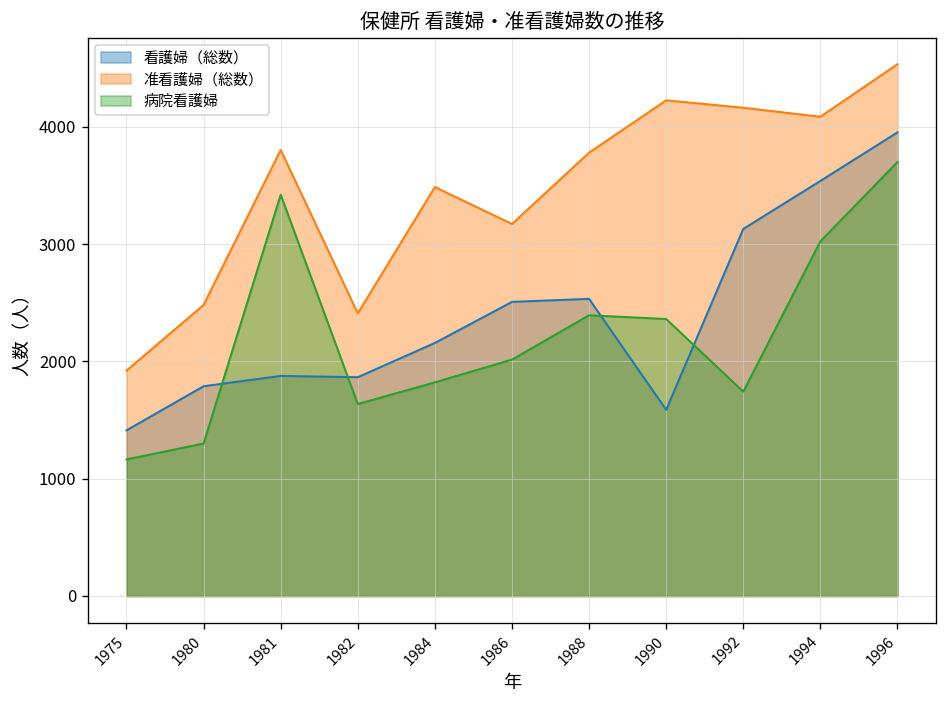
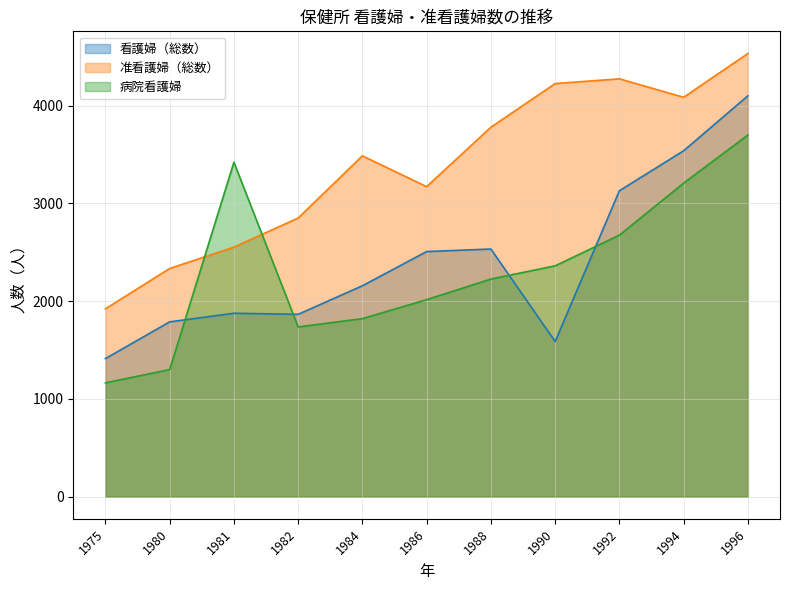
准看護婦（総数）, 1980: 2500 -> 2300
准看護婦（総数）, 1981: 3800 -> 2600
准看護婦（総数）, 1982: 2400 -> 2900
病院看護婦, 1982: 1600 -> 1700
病院看護婦, 1988: 2400 -> 2200
准看護婦（総数）, 1992: 4200 -> 4300
病院看護婦, 1992: 1700 -> 2700
病院看護婦, 1994: 3000 -> 3200
看護婦（総数）, 1996: 4000 -> 4100
